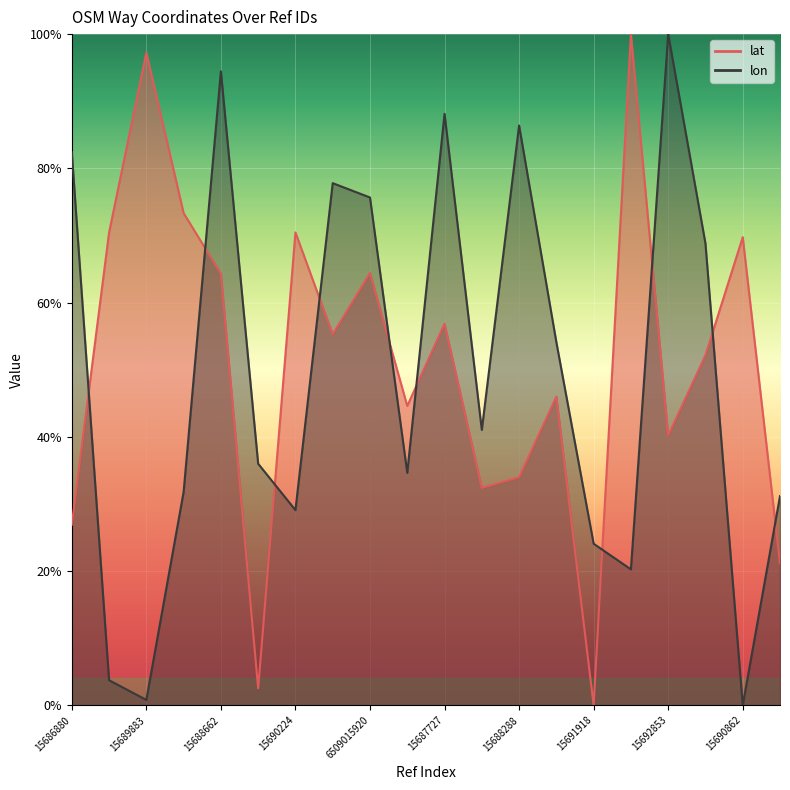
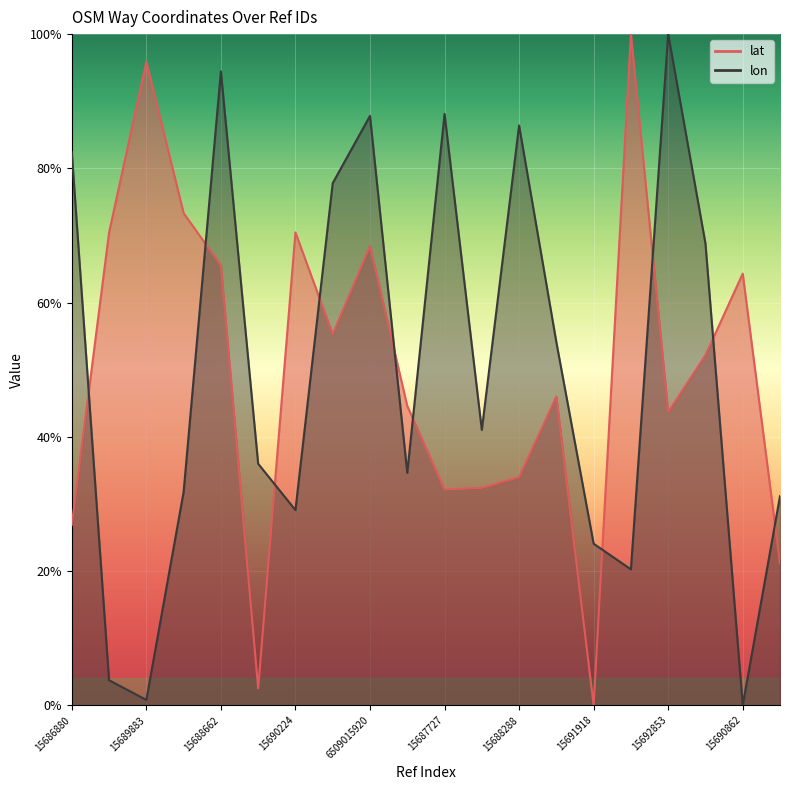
lat, 15689883: 97% -> 96%
lat, 15688662: 64% -> 66%
lat, 6509015920: 64% -> 68%
lon, 6509015920: 76% -> 88%
lat, 15687727: 57% -> 32%
lat, 15692853: 40% -> 44%
lat, 15690862: 70% -> 64%
